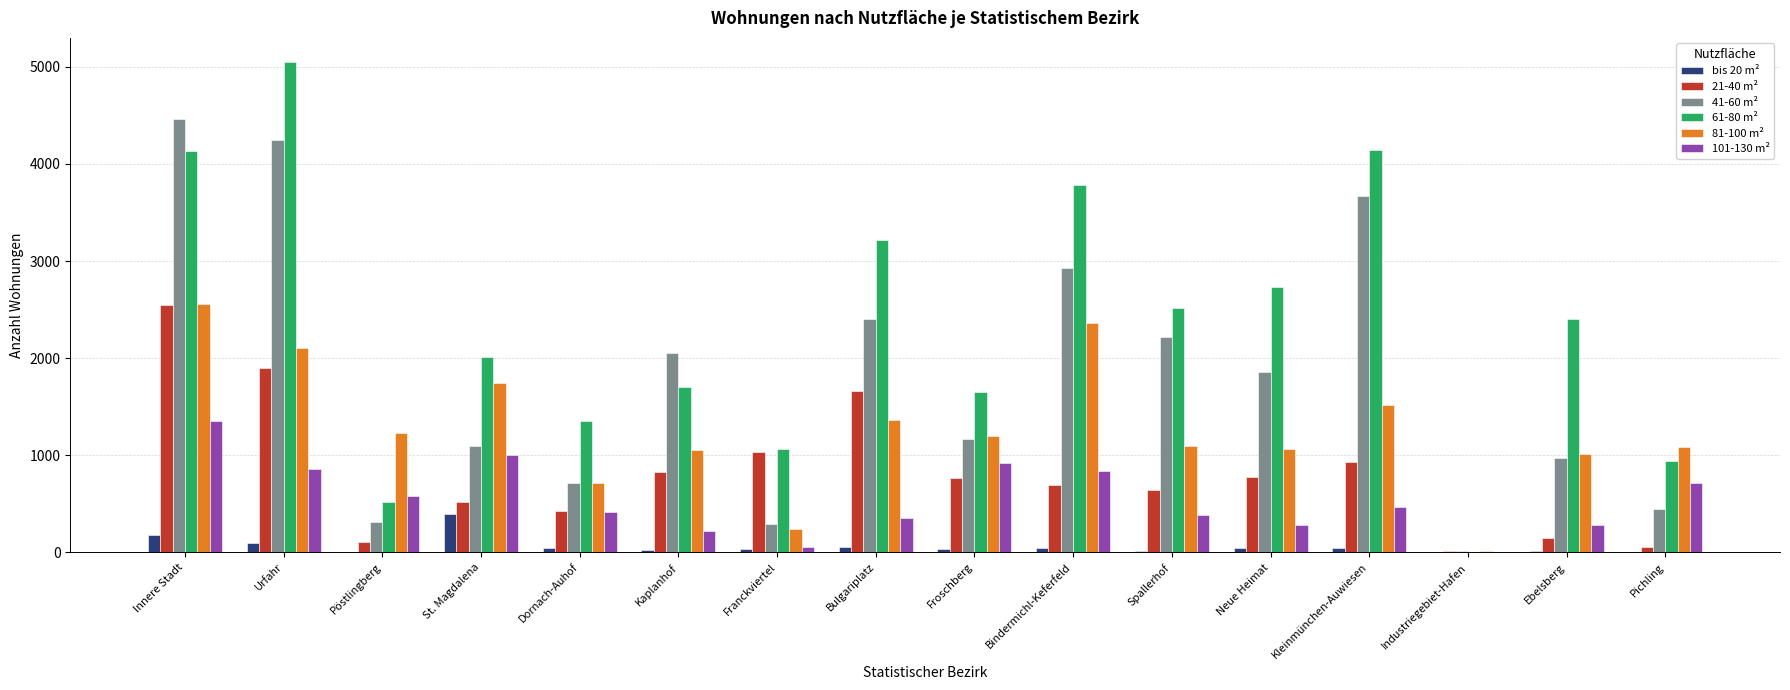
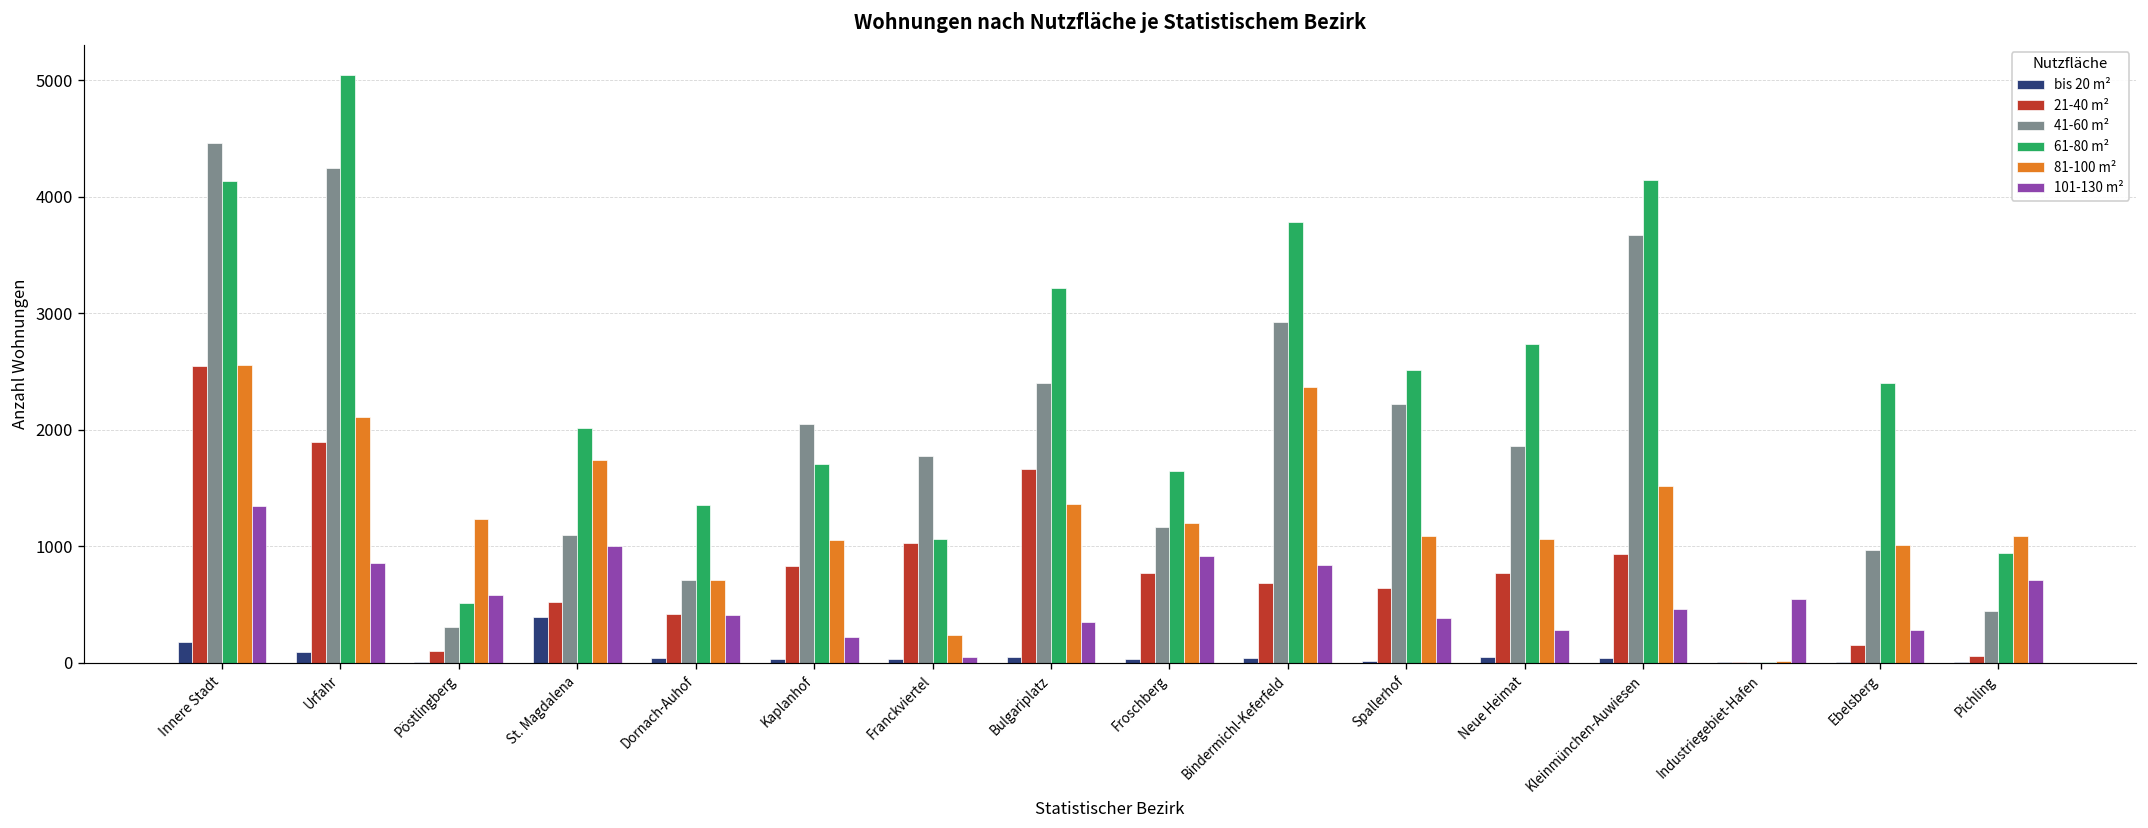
41-60 m², Franckviertel: 300 -> 1800
101-130 m², Industriegebiet-Hafen: 0 -> 500
